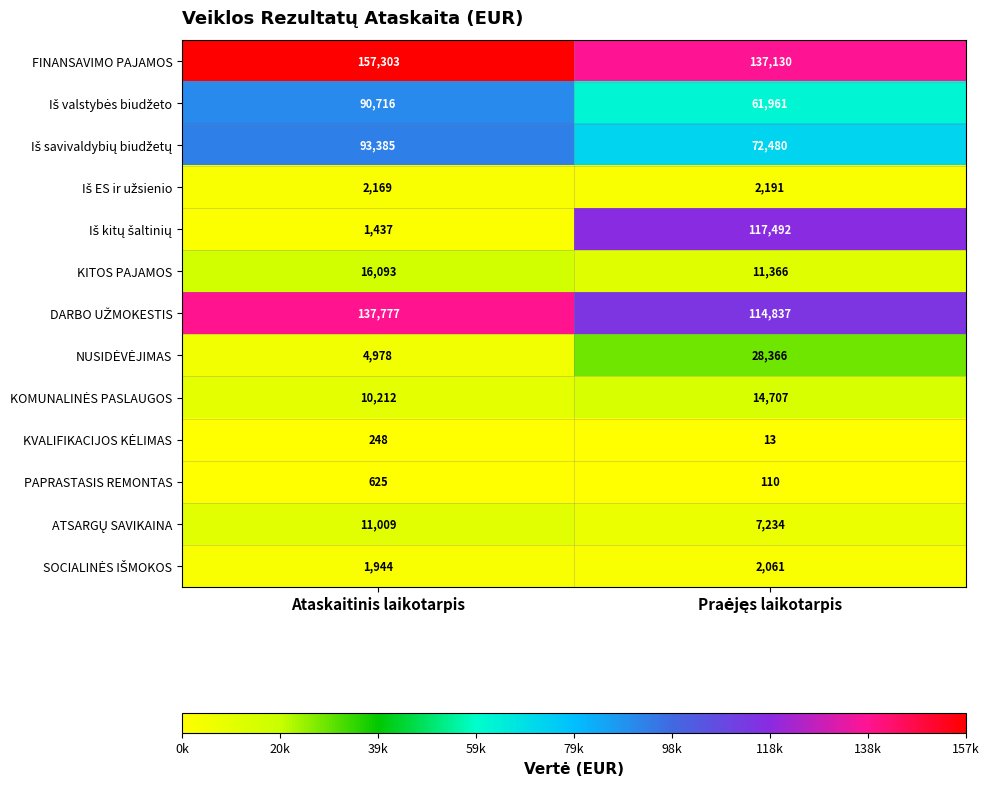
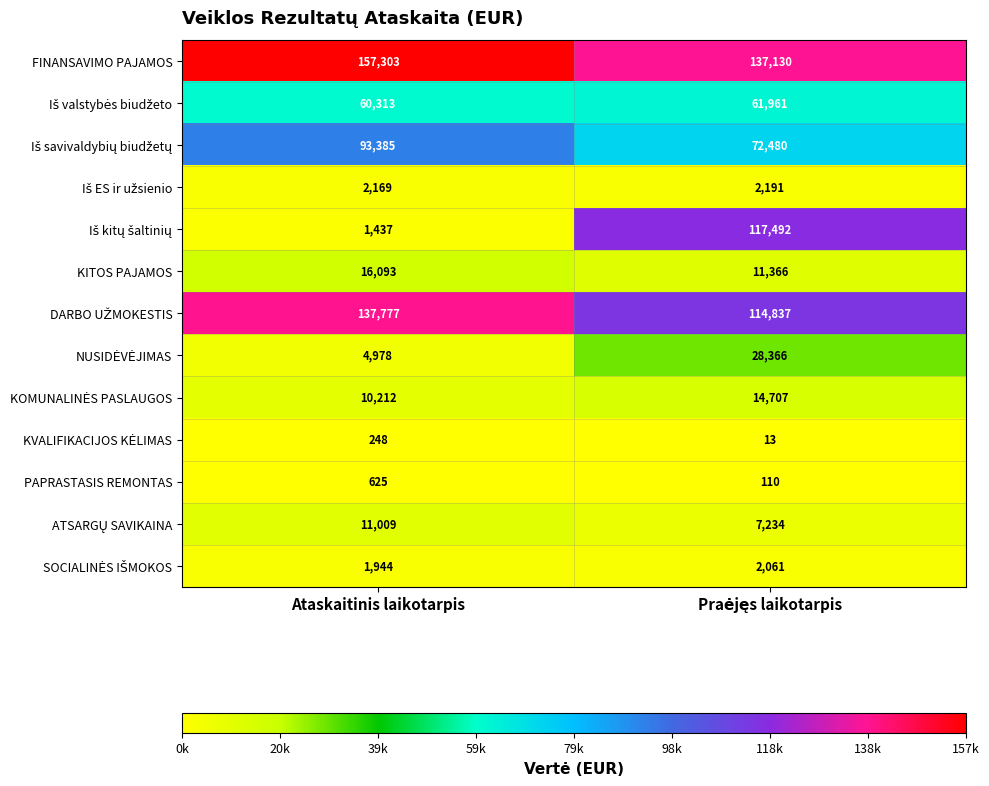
Iš valstybės biudžeto, Ataskaitinis laikotarpis: 90,716 -> 60,313
